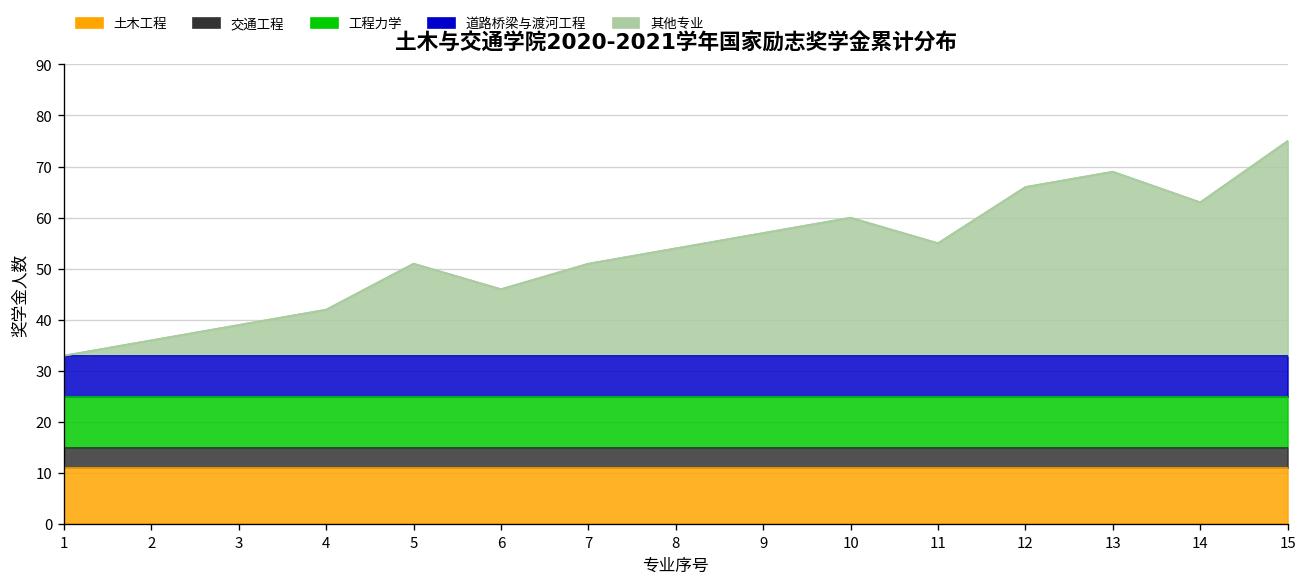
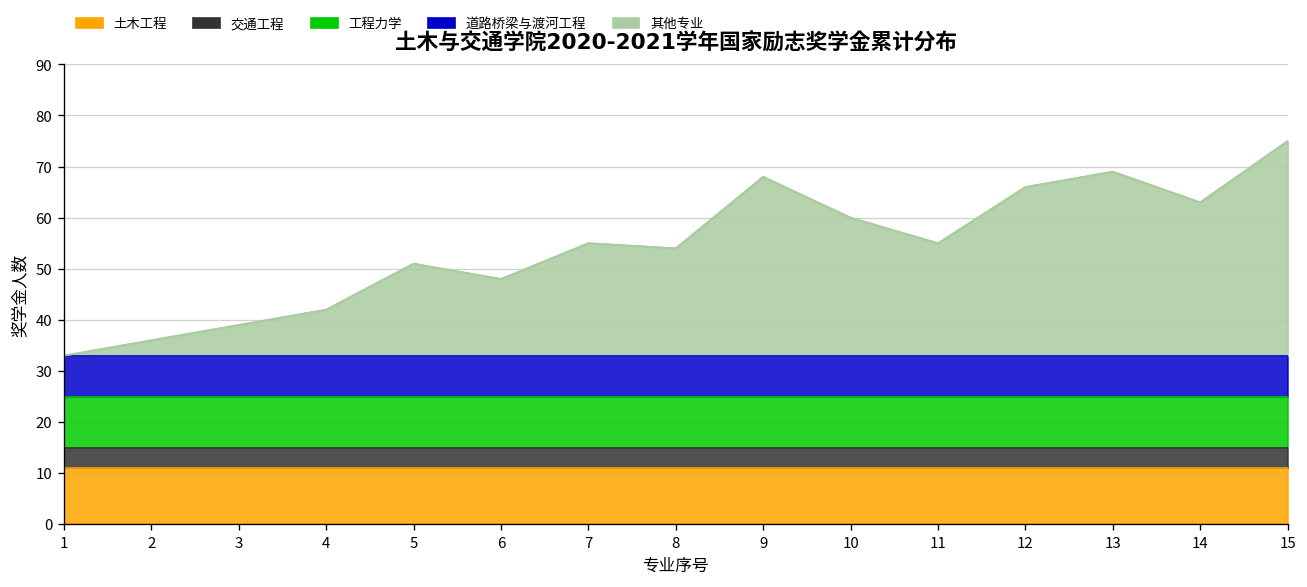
其他专业, 6: 46 -> 48
其他专业, 7: 51 -> 55
其他专业, 9: 57 -> 68
